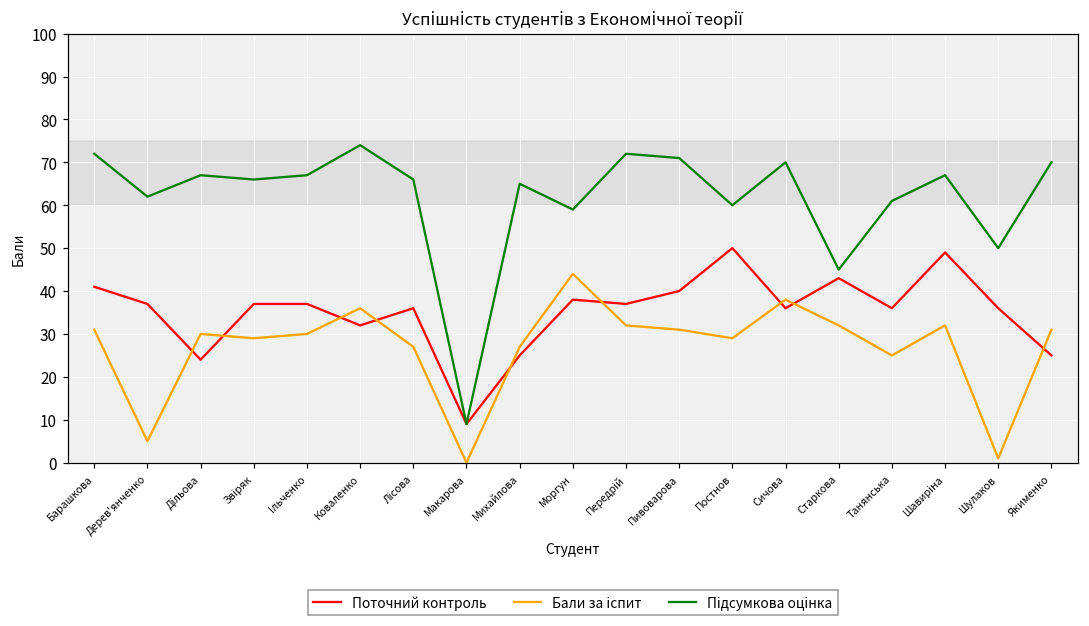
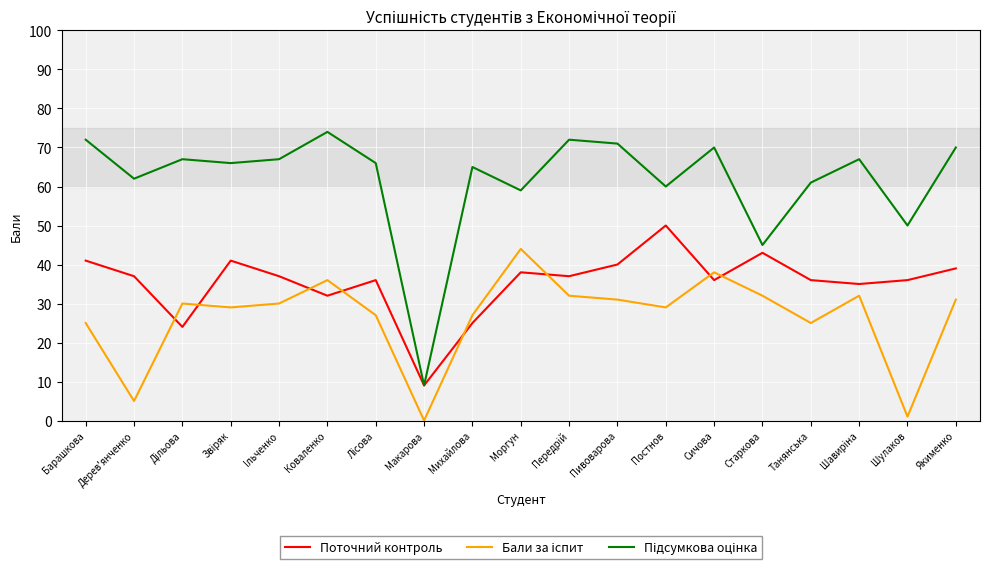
Бали за іспит, Барашкова: 31 -> 25
Поточний контроль, Звіряк: 37 -> 41
Поточний контроль, Шавиріна: 49 -> 35
Поточний контроль, Якименко: 25 -> 39
